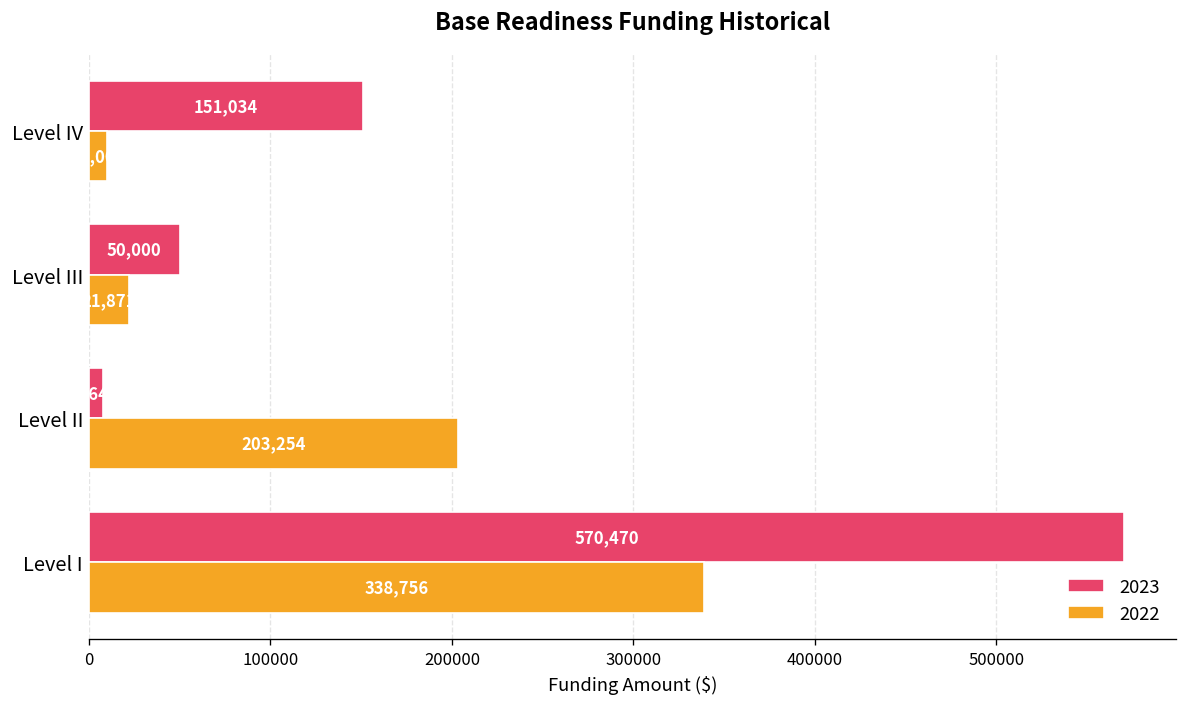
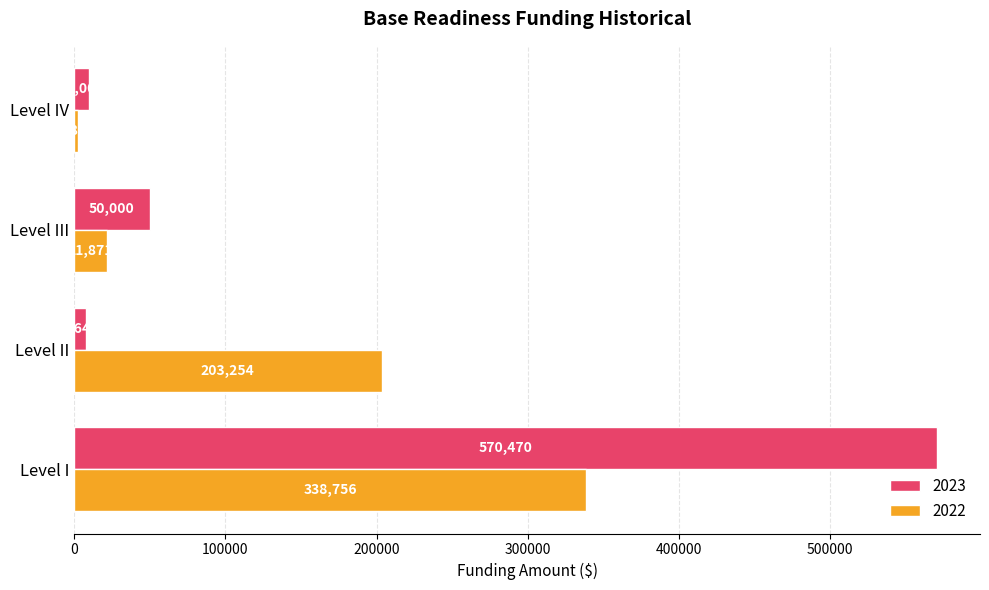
2023, Level IV: 151000 -> 10000
2022, Level IV: 10000 -> 3000
